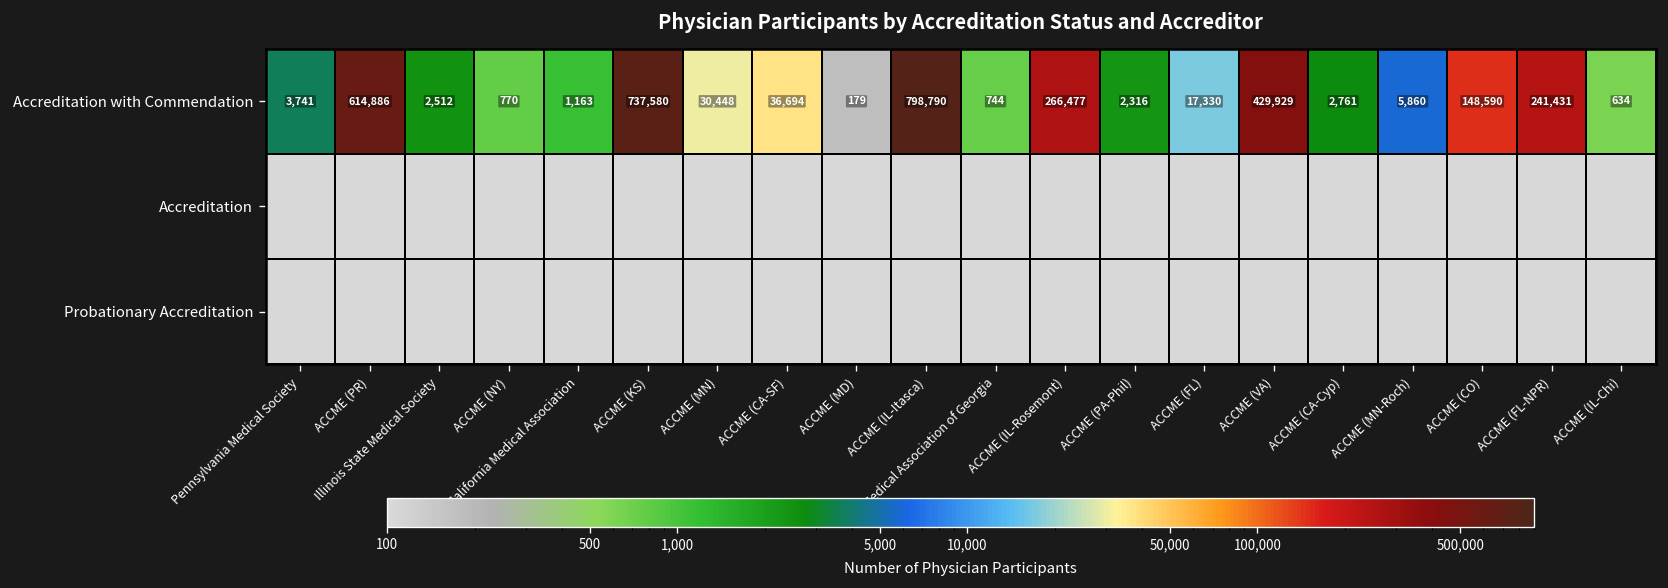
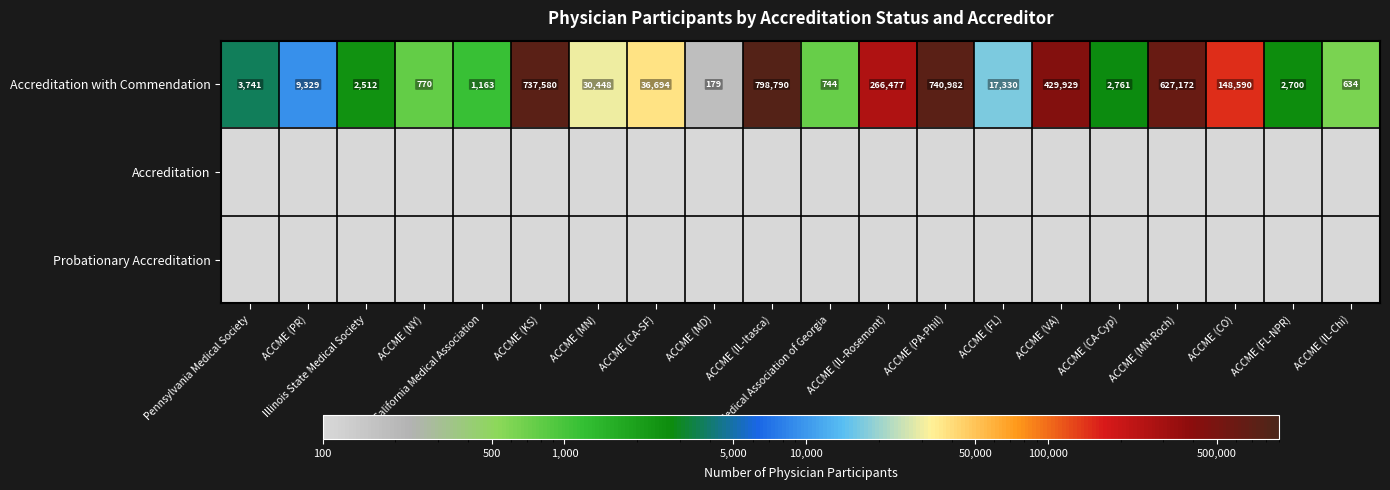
Accreditation with Commendation, ACCME (PR): 614,886 -> 9,329
Accreditation with Commendation, ACCME (PA-Phil): 2,316 -> 740,982
Accreditation with Commendation, ACCME (MN-Roch): 5,860 -> 627,172
Accreditation with Commendation, ACCME (FL-NPR): 241,431 -> 2,700
